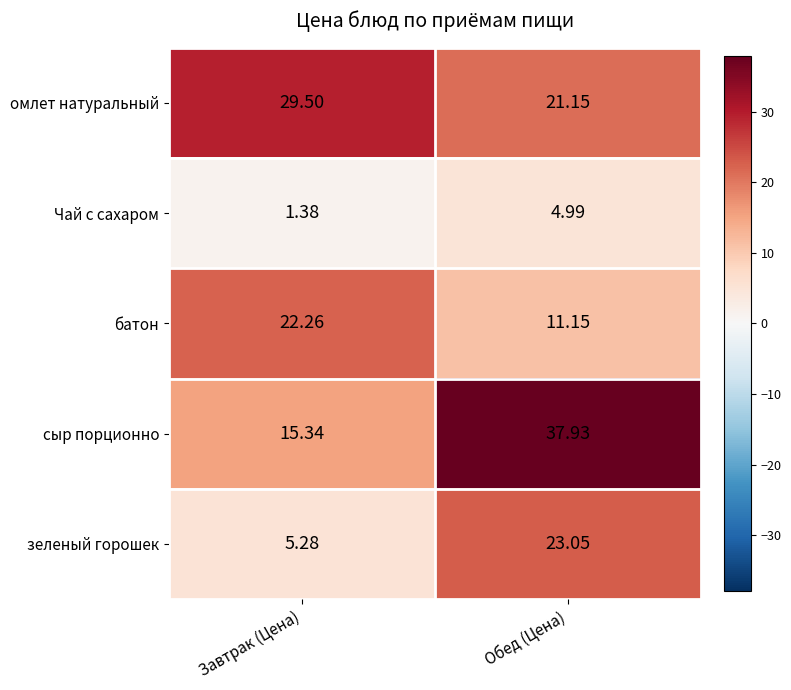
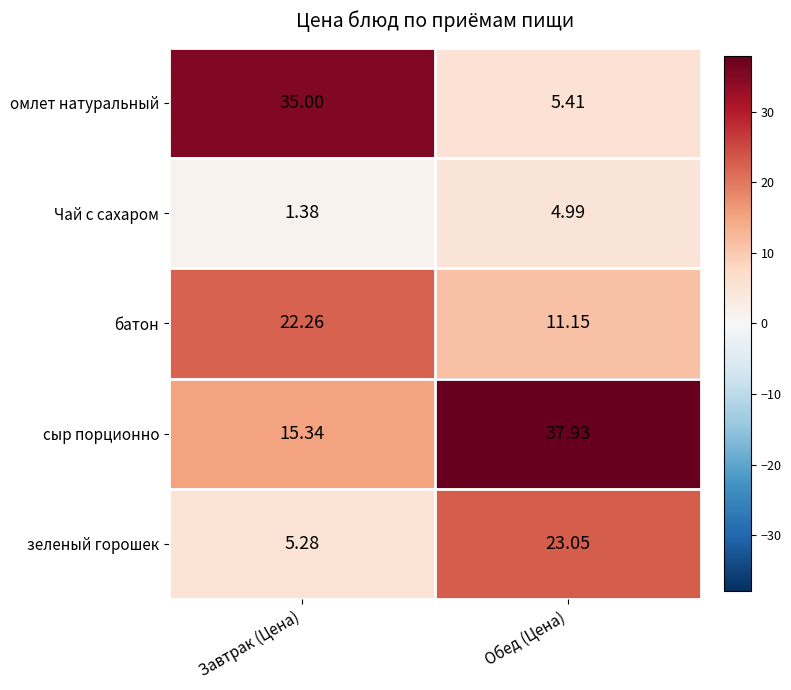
омлет натуральный, Завтрак (Цена): 29.50 -> 35.00
омлет натуральный, Обед (Цена): 21.15 -> 5.41
